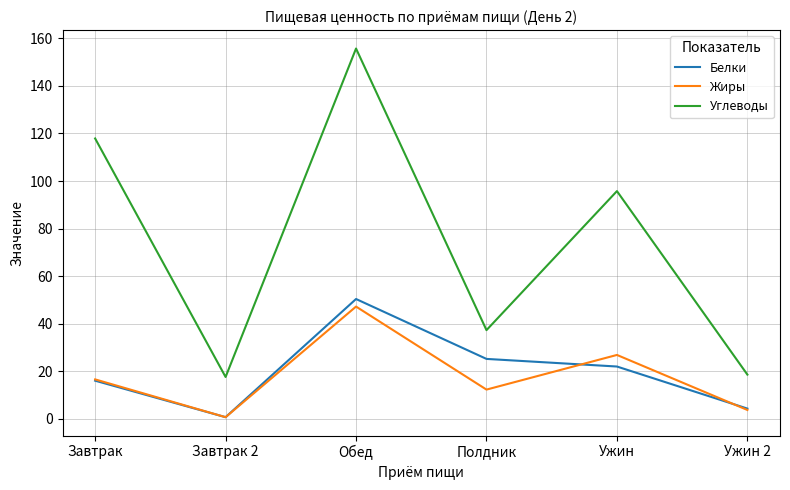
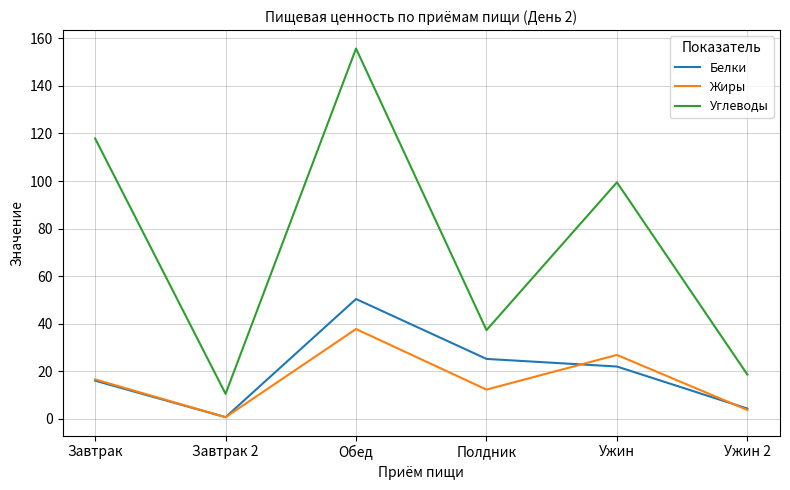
Углеводы, Завтрак 2: 18 -> 11
Жиры, Обед: 47 -> 38
Углеводы, Ужин: 96 -> 99
